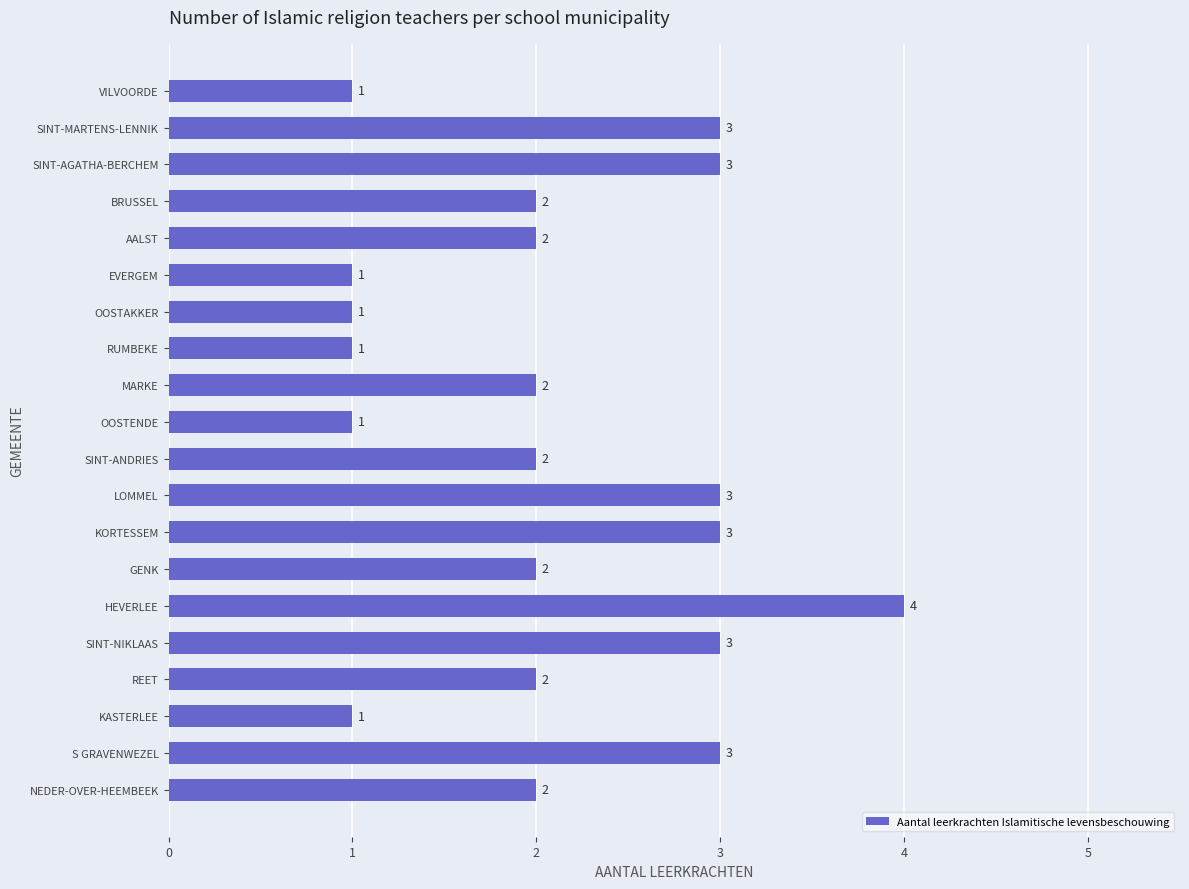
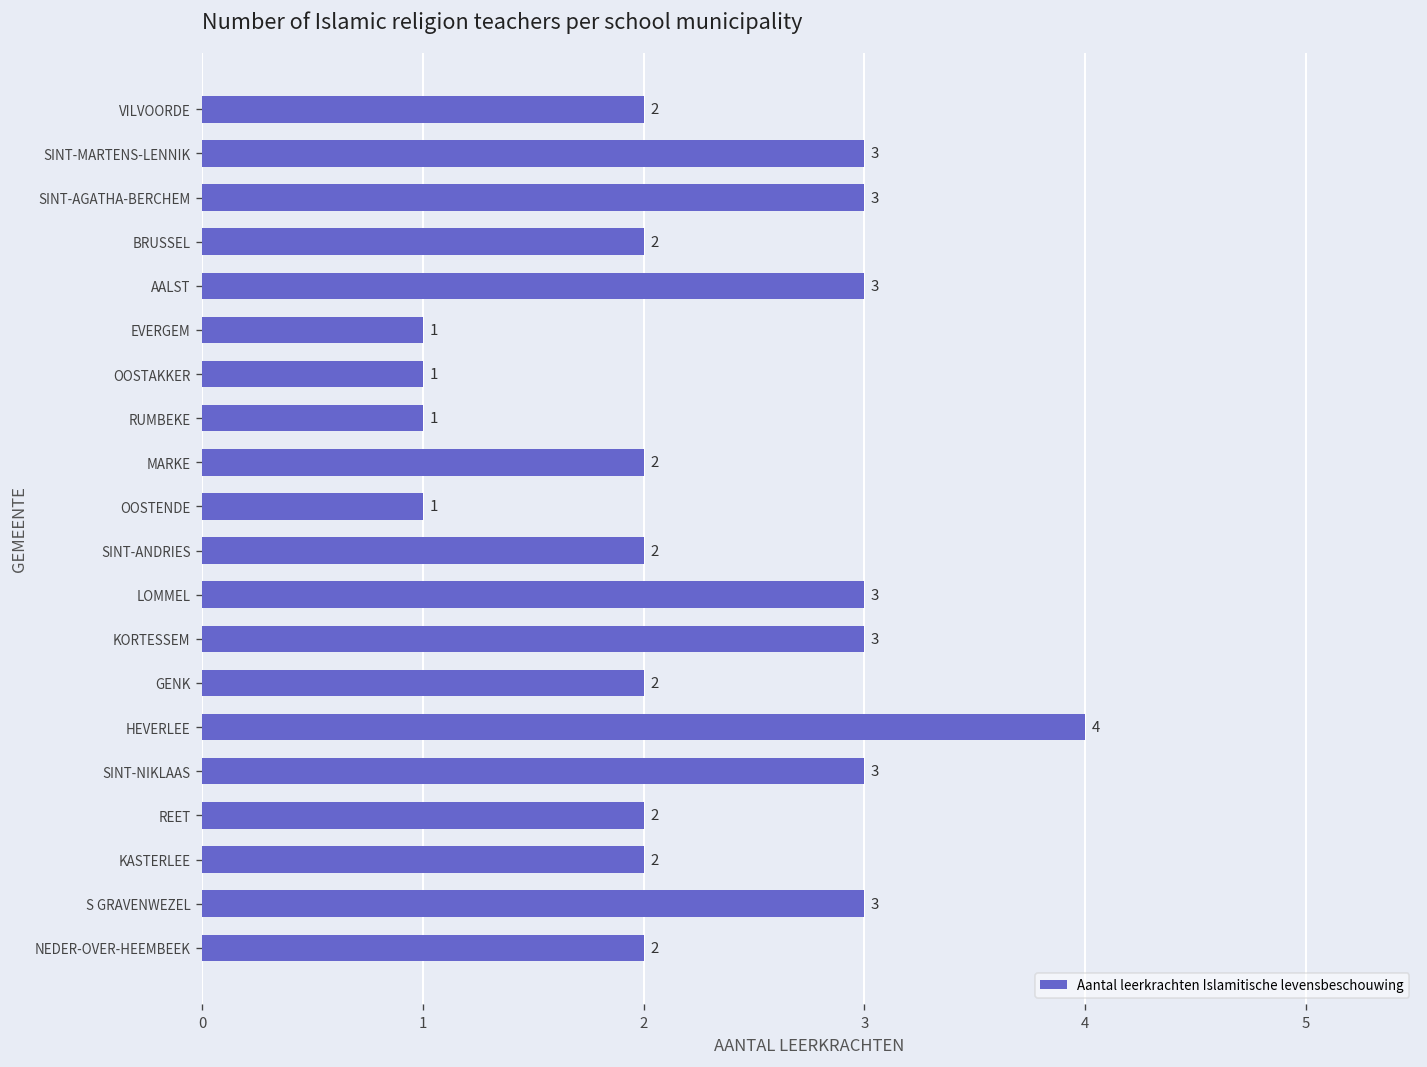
VILVOORDE: 1 -> 2
AALST: 2 -> 3
KASTERLEE: 1 -> 2
